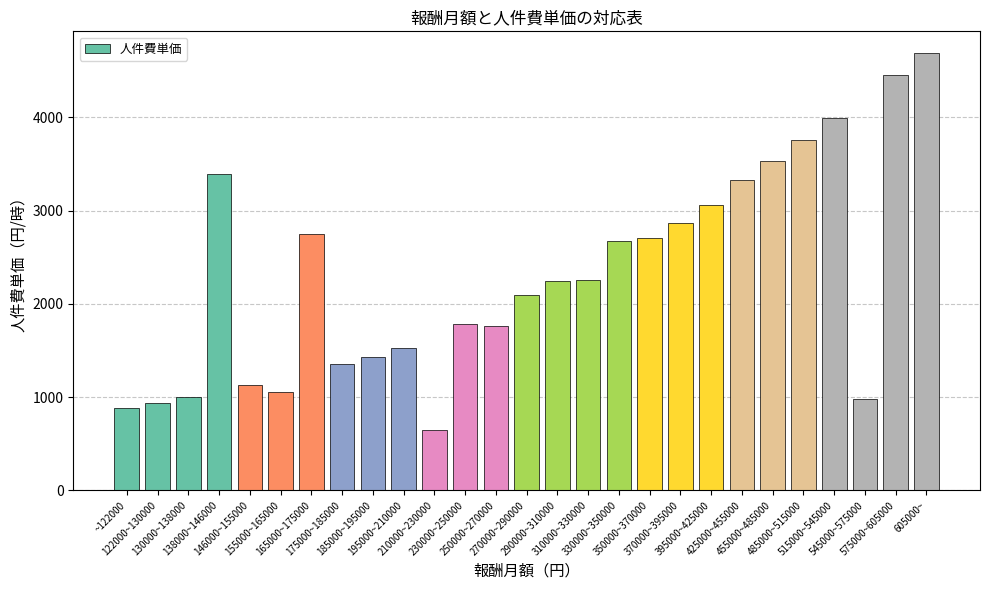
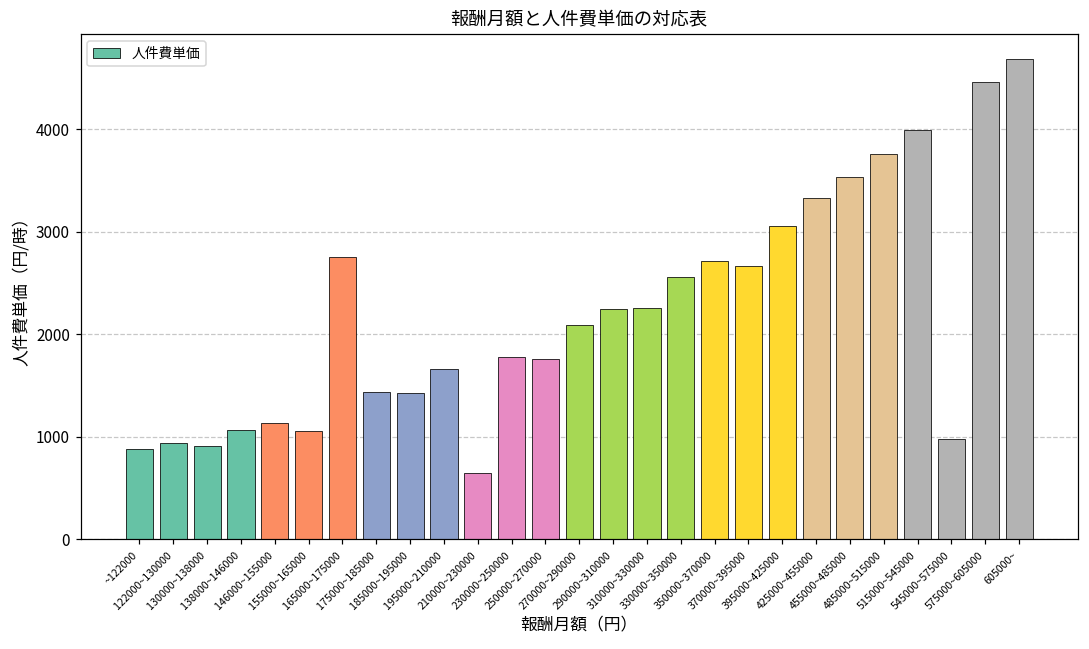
130000~138000: 1000 -> 900
138000~146000: 3400 -> 1100
175000~185000: 1350 -> 1440
195000~210000: 1500 -> 1700
330000~350000: 2700 -> 2600
370000~395000: 2900 -> 2700
